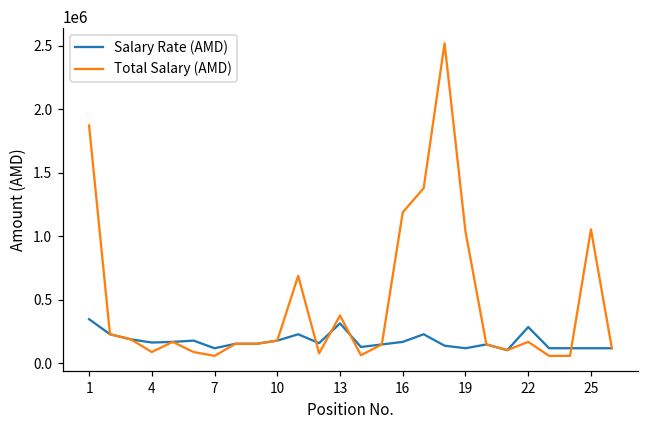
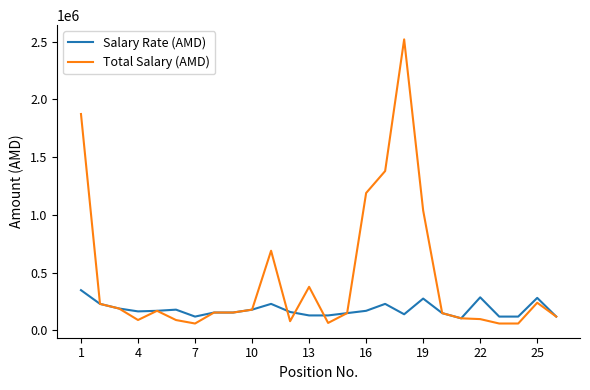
Salary Rate (AMD), 13: 320000 -> 130000
Salary Rate (AMD), 19: 120000 -> 280000
Total Salary (AMD), 22: 170000 -> 100000
Salary Rate (AMD), 25: 120000 -> 280000
Total Salary (AMD), 25: 1060000 -> 240000
